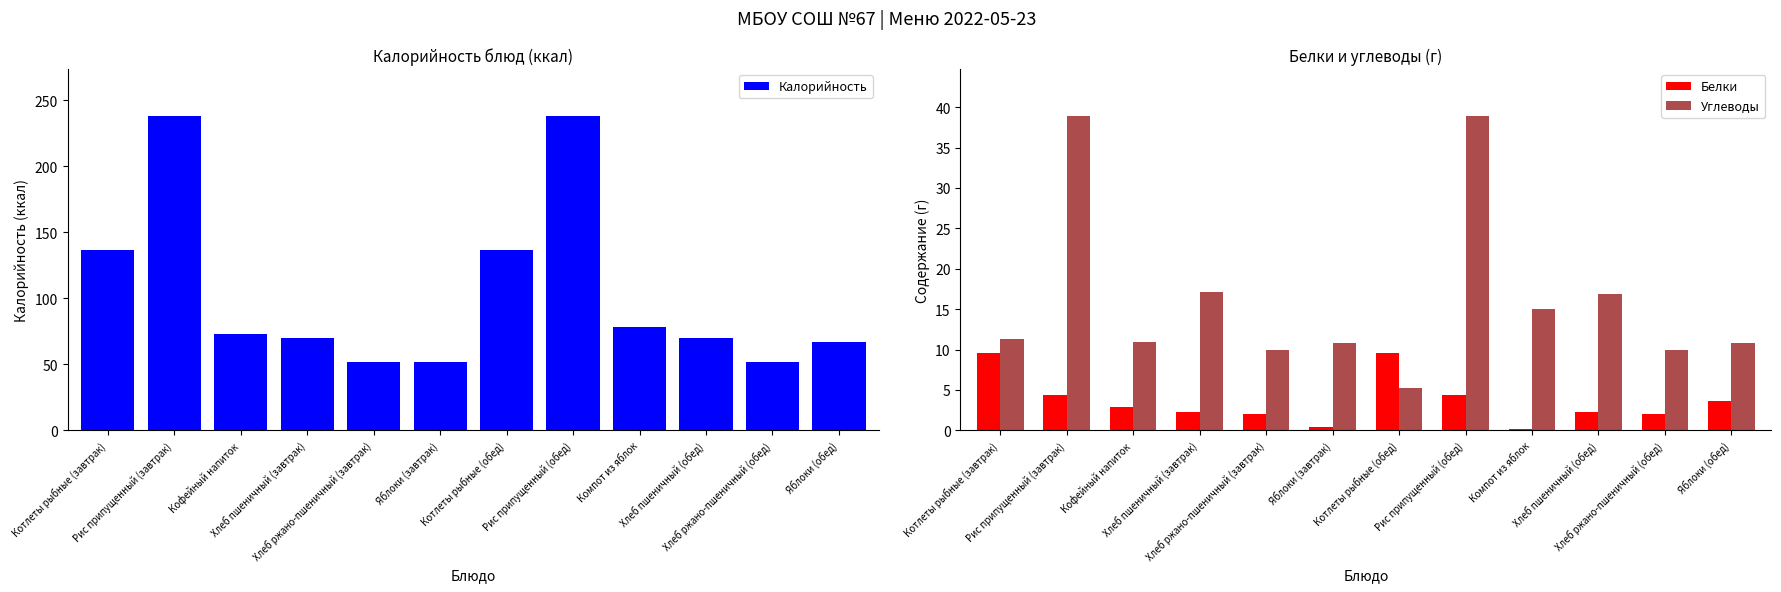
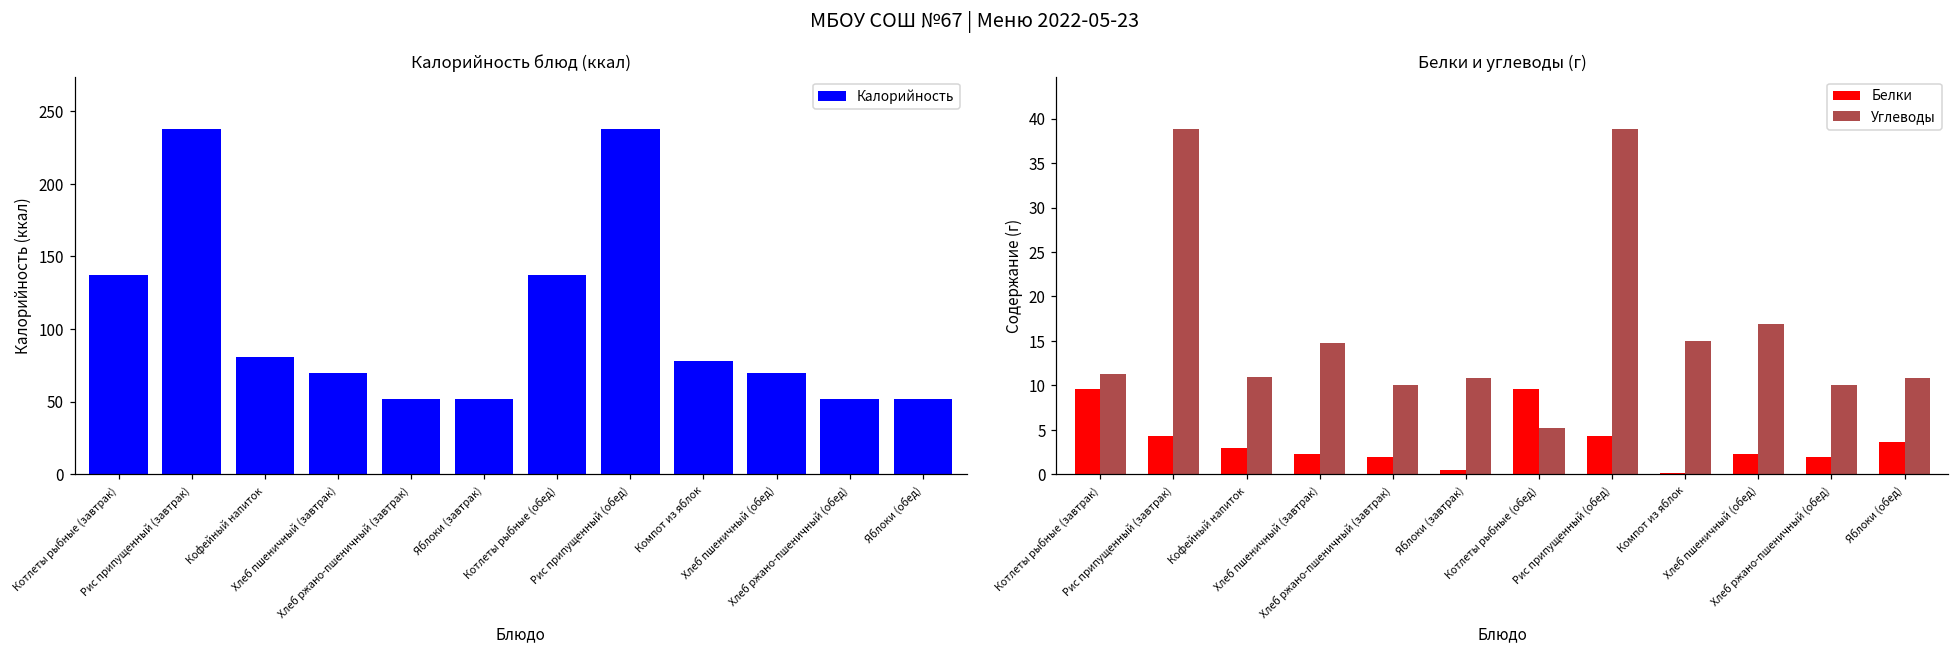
Калорийность блюд (ккал), Кофейный напиток: 73 -> 81
Калорийность блюд (ккал), Яблоки (обед): 67 -> 52
Белки и углеводы (г), Углеводы, Хлеб пшеничный (завтрак): 17 -> 15
